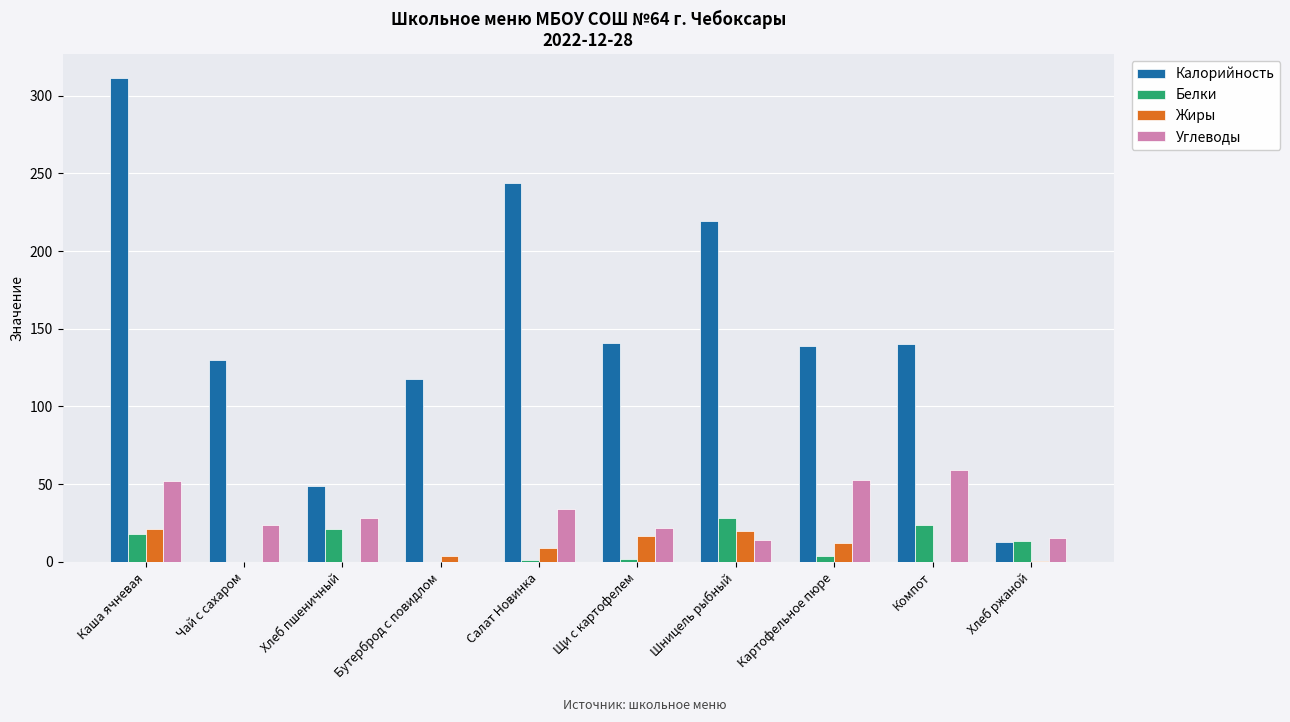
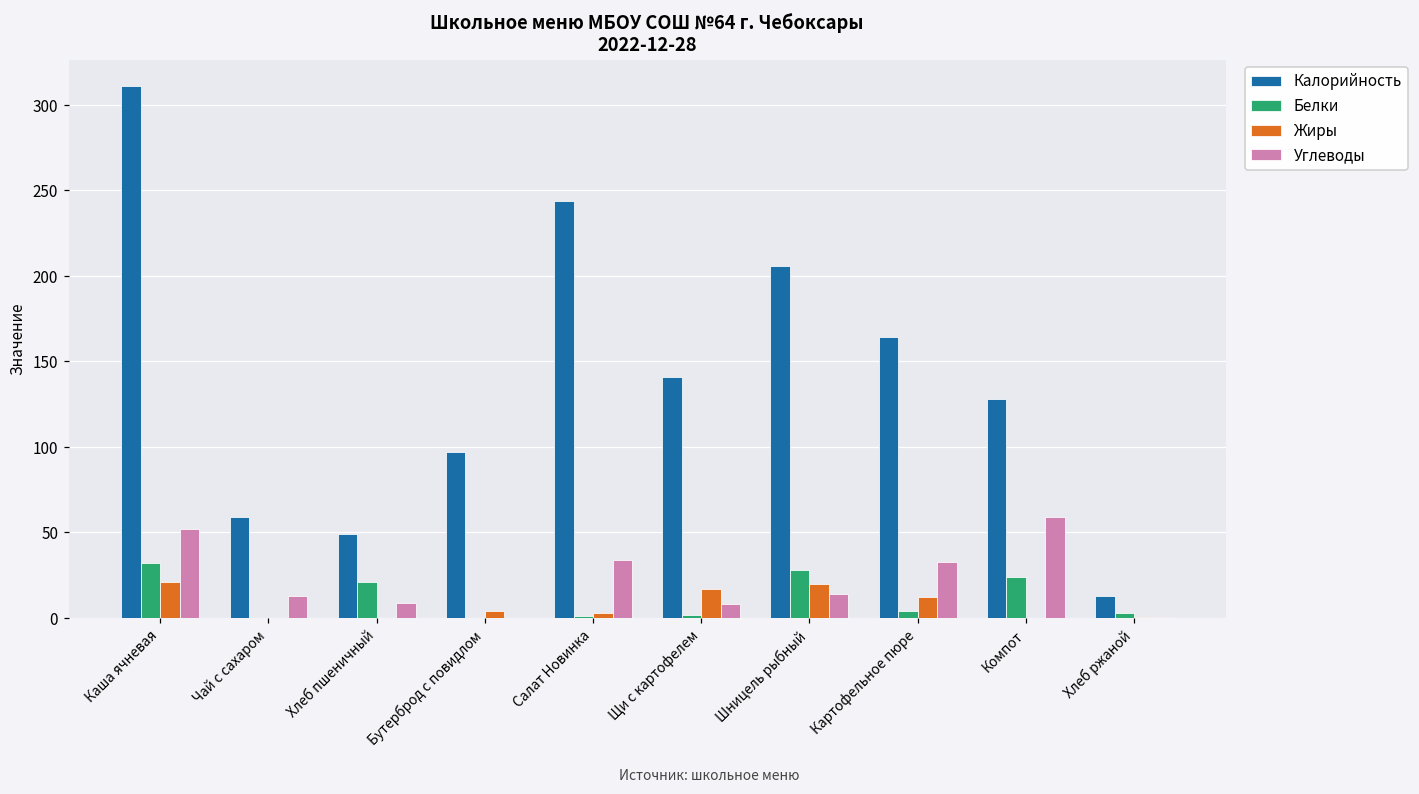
Белки, Каша ячневая: 18 -> 32
Калорийность, Чай с сахаром: 130 -> 59
Углеводы, Чай с сахаром: 24 -> 13
Углеводы, Хлеб пшеничный: 28 -> 9
Калорийность, Бутерброд с повидлом: 118 -> 97
Жиры, Салат Новинка: 9 -> 3
Углеводы, Щи с картофелем: 22 -> 8
Калорийность, Шницель рыбный: 219 -> 206
Калорийность, Картофельное пюре: 139 -> 164
Углеводы, Картофельное пюре: 53 -> 33
Калорийность, Компот: 140 -> 128
Белки, Хлеб ржаной: 14 -> 3
Углеводы, Хлеб ржаной: 15 -> 1
